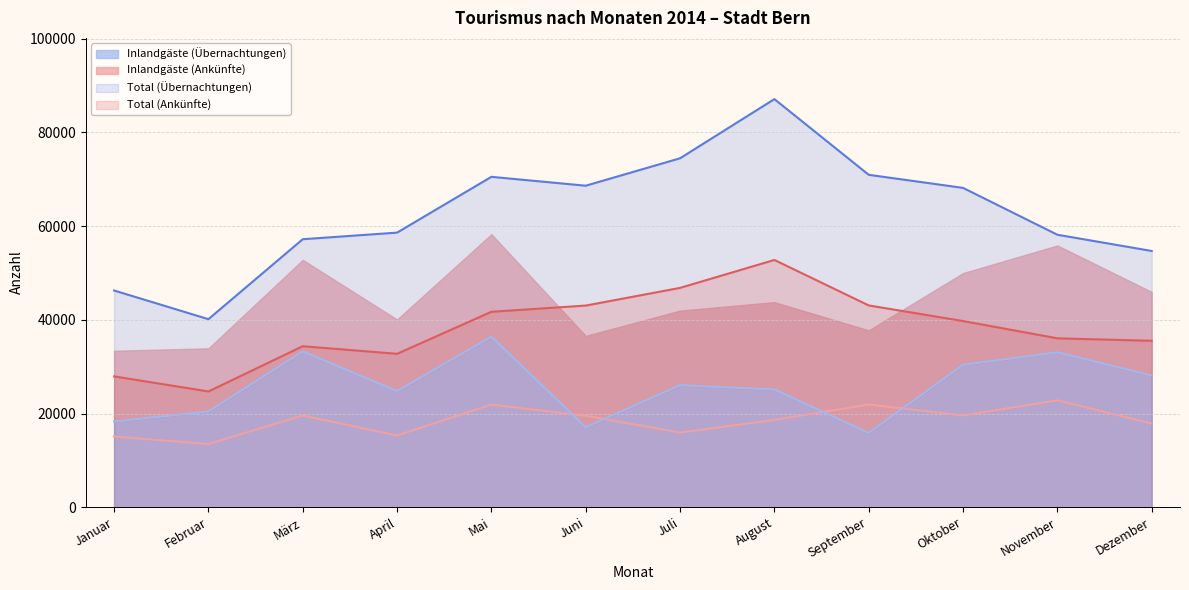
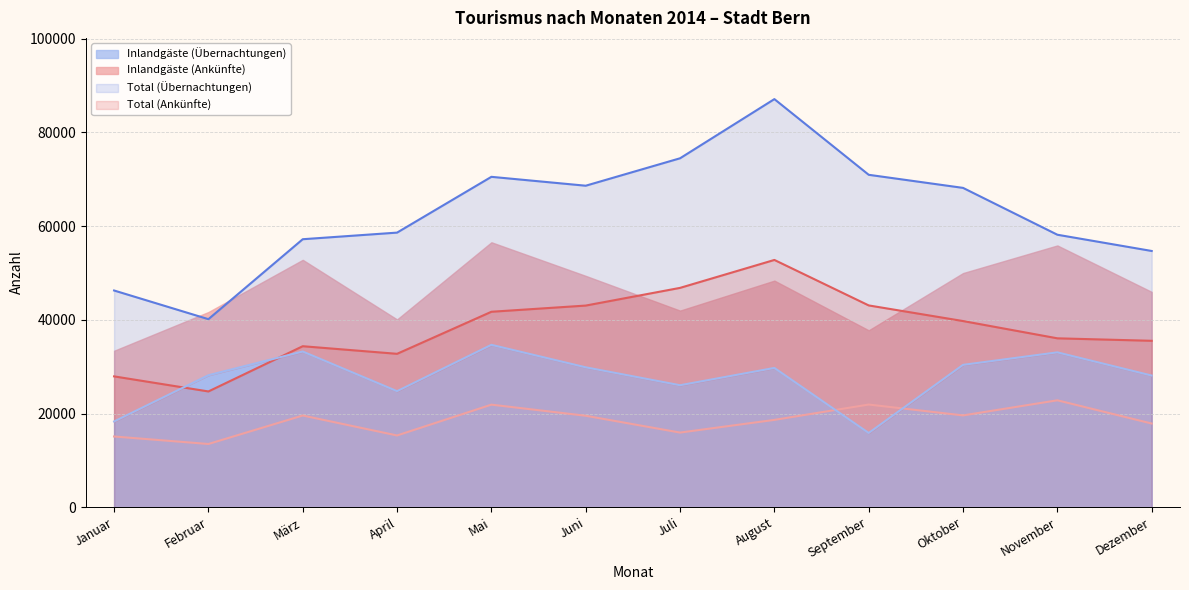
Inlandgäste (Übernachtungen), Februar: 20000 -> 28000
Inlandgäste (Übernachtungen), Mai: 36000 -> 35000
Inlandgäste (Übernachtungen), Juni: 17000 -> 30000
Inlandgäste (Übernachtungen), August: 25000 -> 30000
